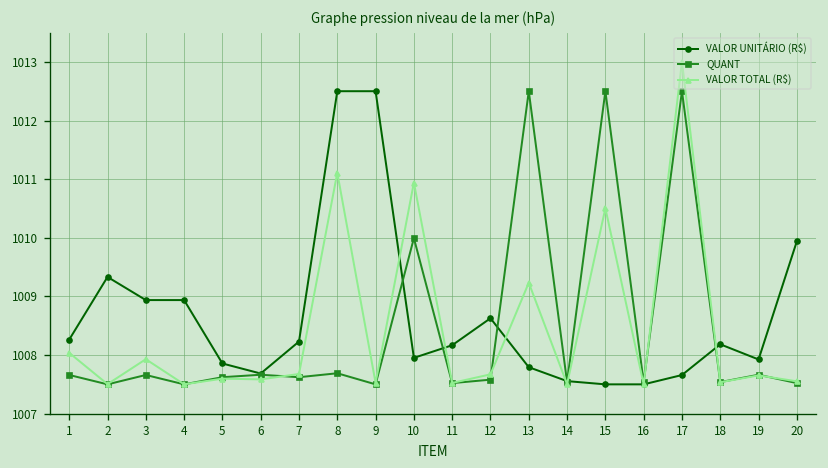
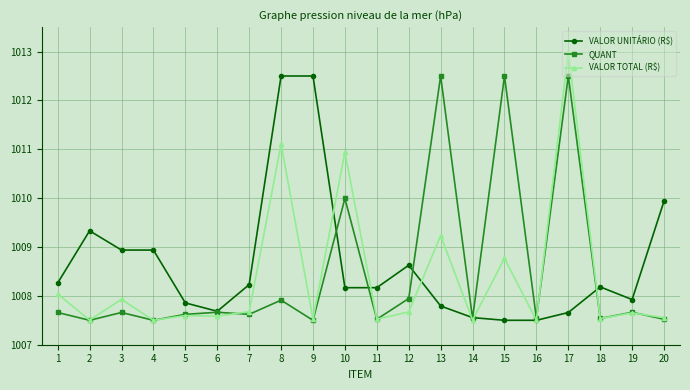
QUANT, 8: 1007.7 -> 1007.9
VALOR UNITÁRIO (R$), 10: 1008.0 -> 1008.2
QUANT, 12: 1007.6 -> 1007.9
VALOR TOTAL (R$), 15: 1010.5 -> 1008.8
